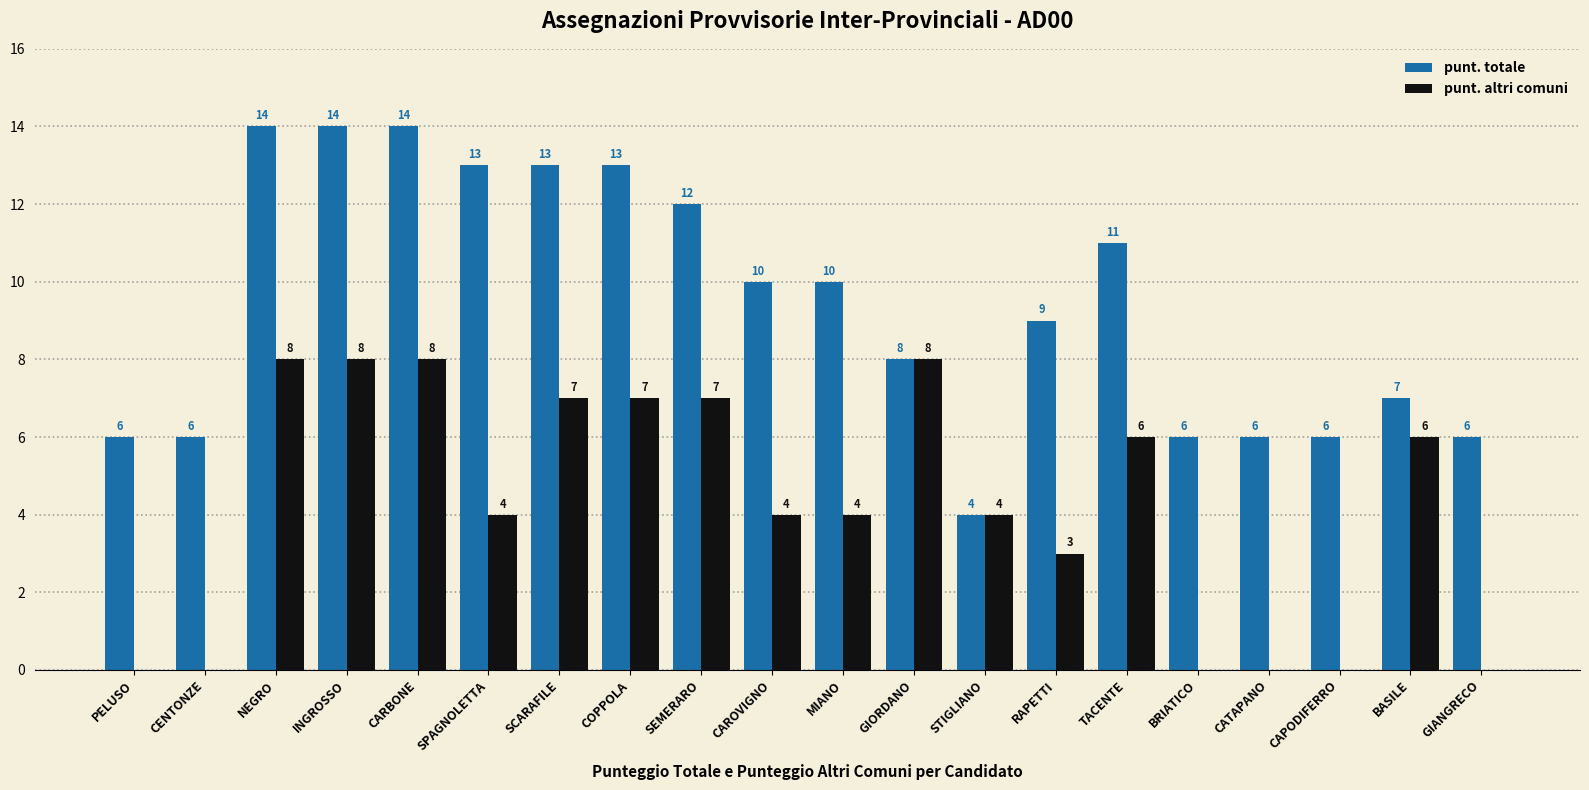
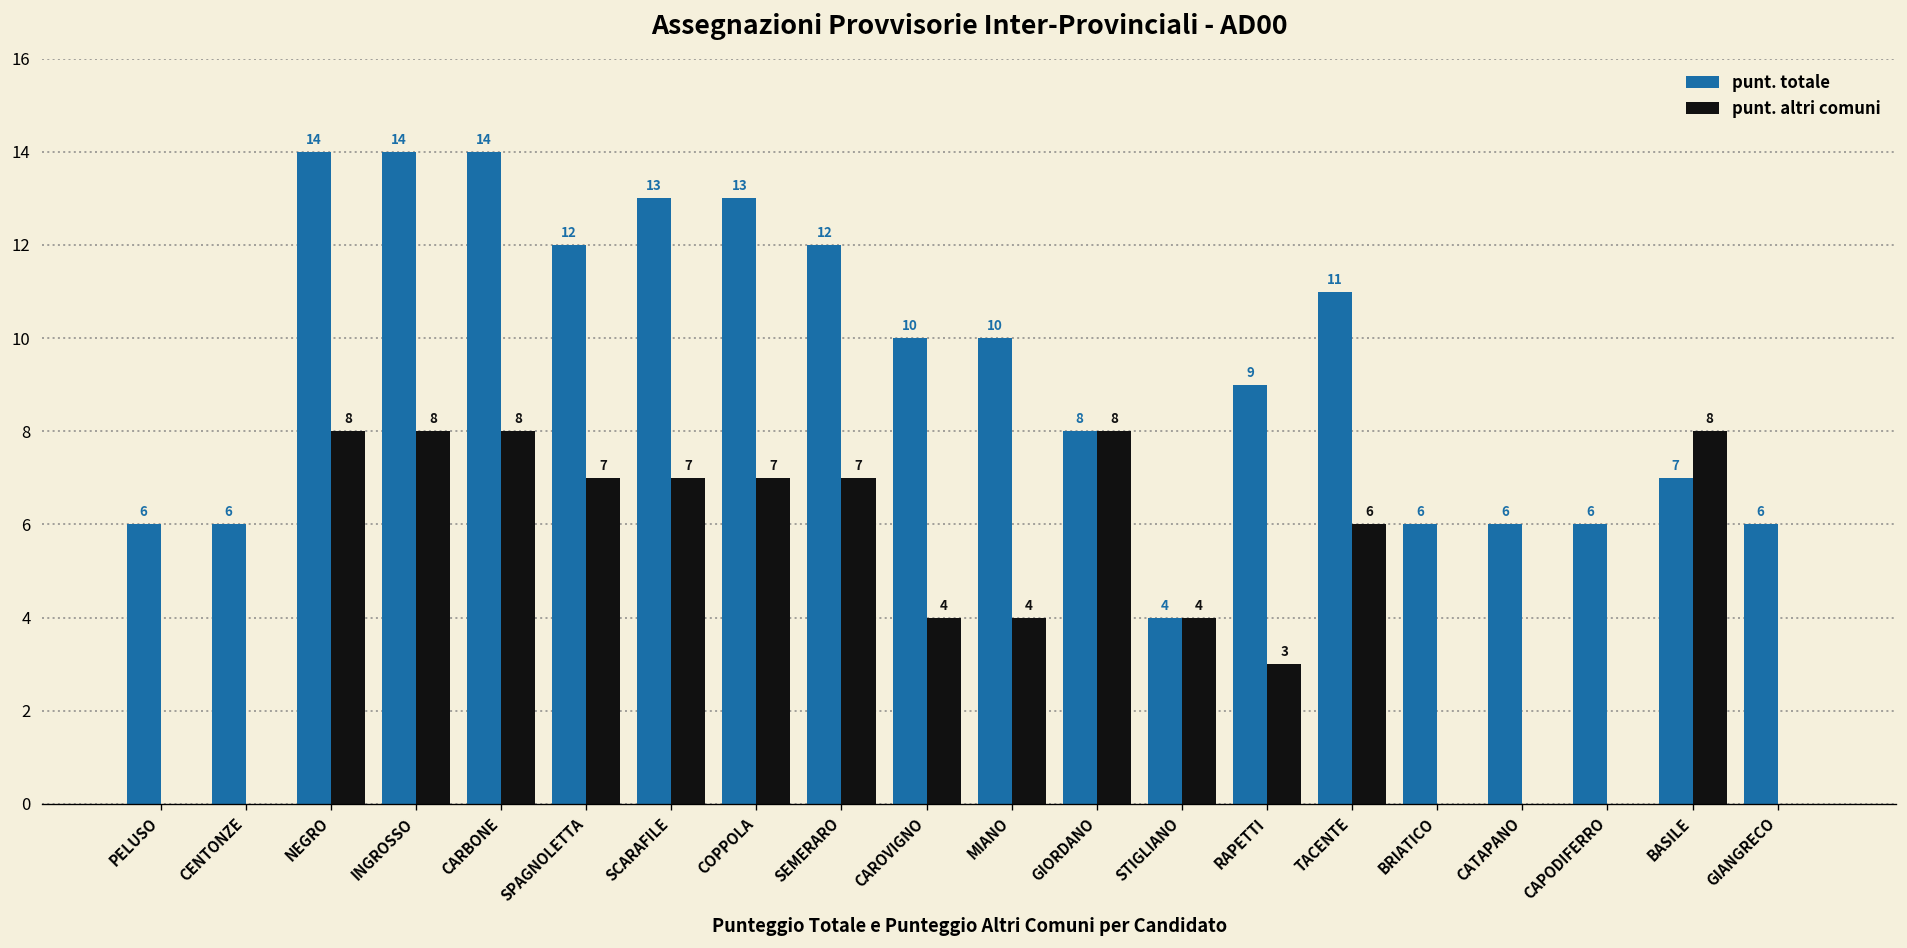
punt. totale, SPAGNOLETTA: 13 -> 12
punt. altri comuni, SPAGNOLETTA: 4 -> 7
punt. altri comuni, BASILE: 6 -> 8
